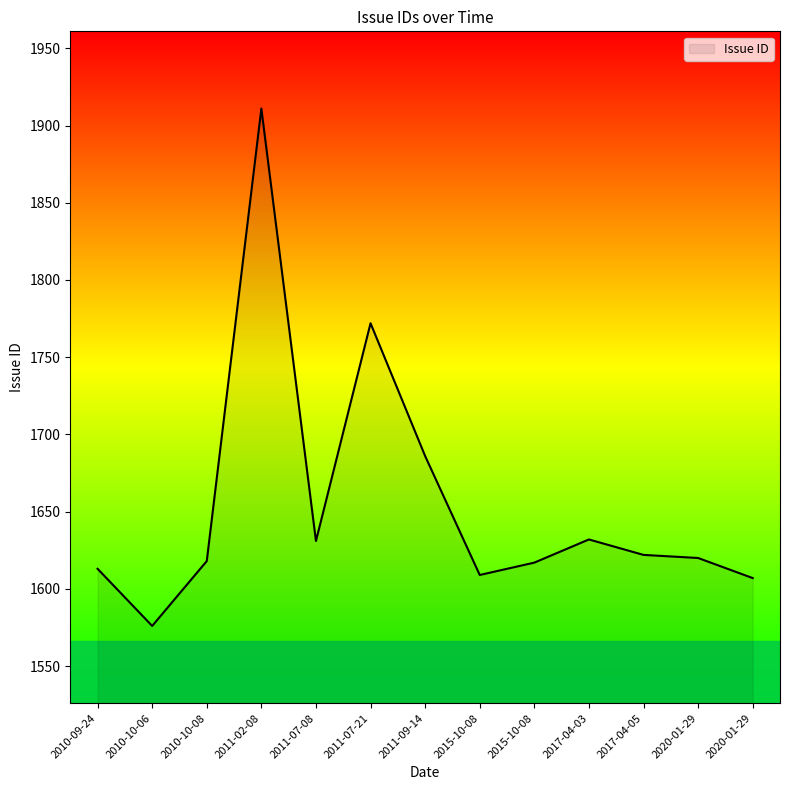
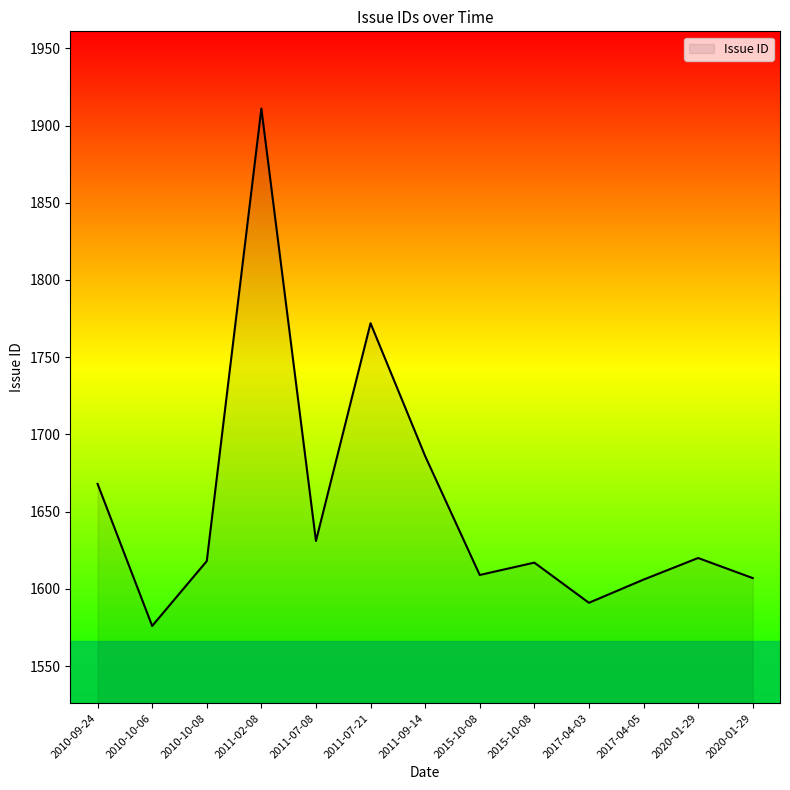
2010-09-24: 1613 -> 1668
2017-04-03: 1632 -> 1591
2017-04-05: 1622 -> 1606
